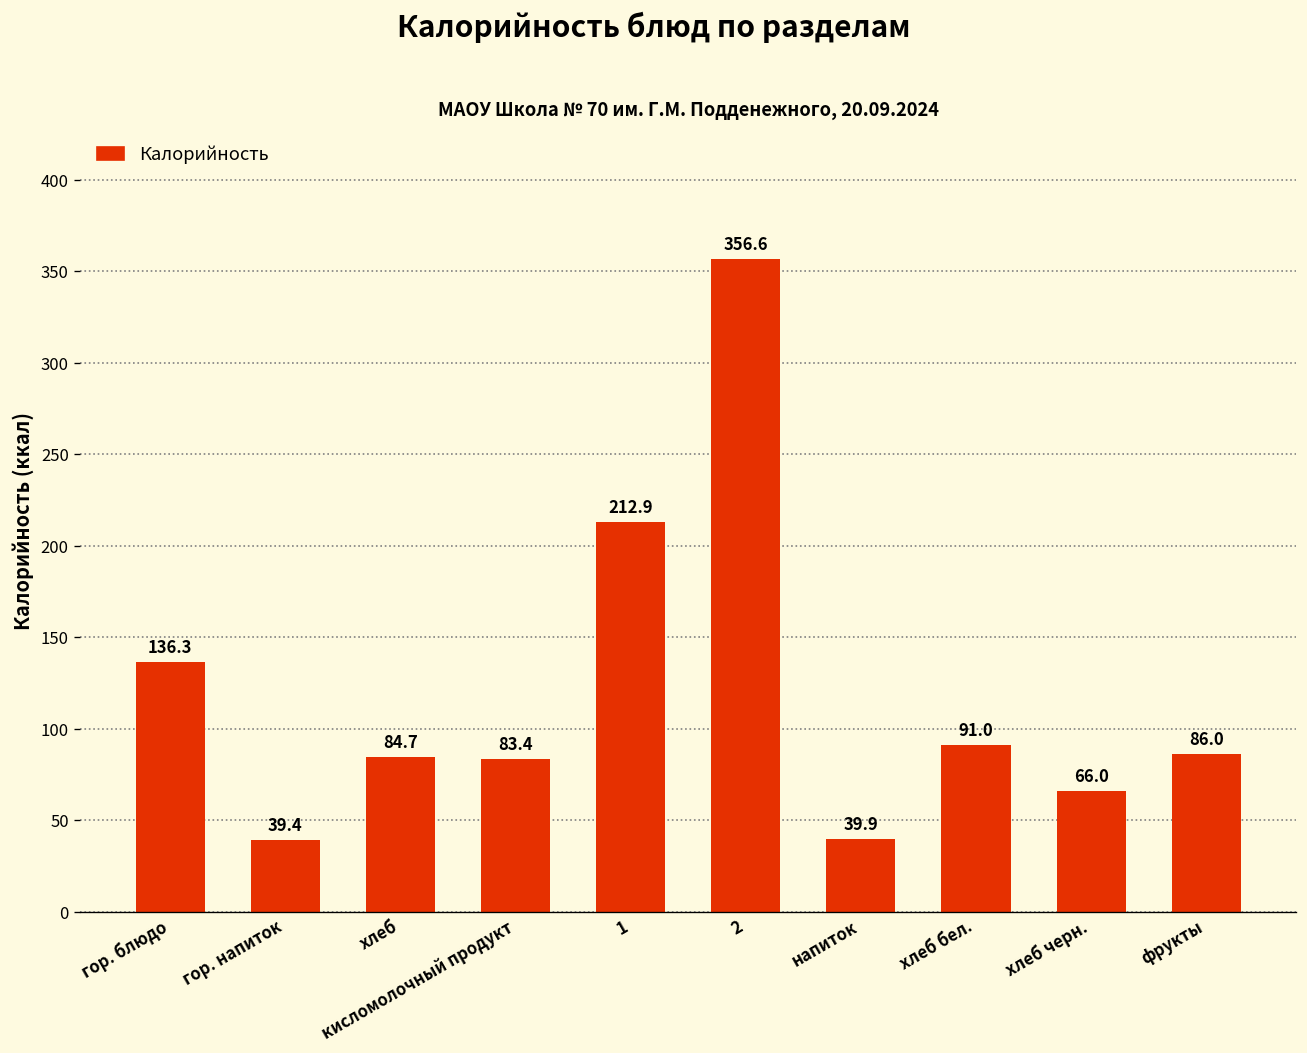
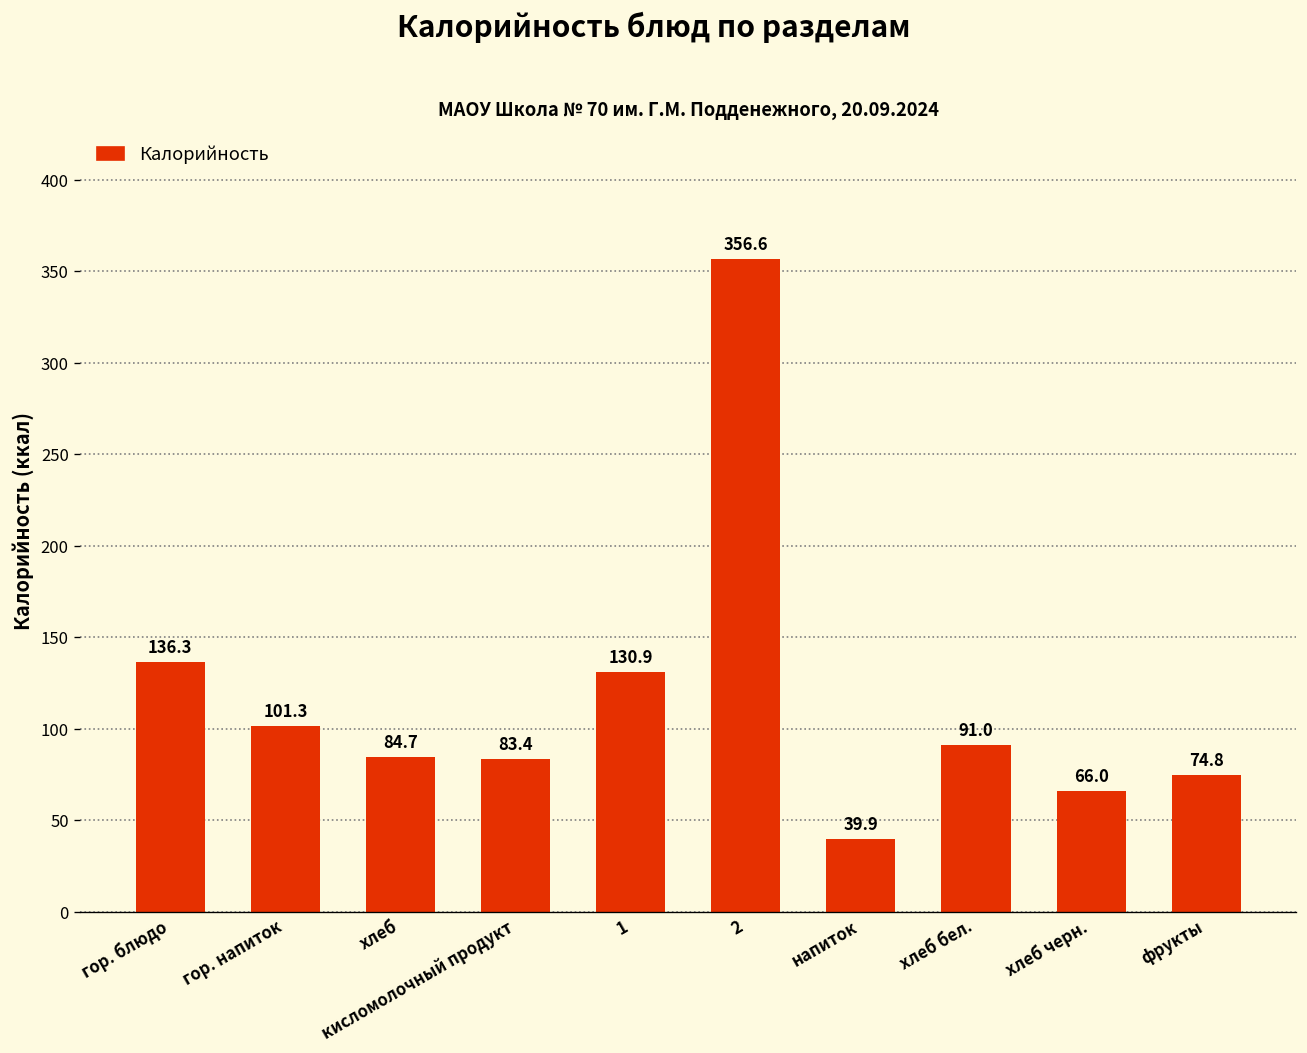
гор. напиток: 39.4 -> 101.3
1: 212.9 -> 130.9
фрукты: 86.0 -> 74.8
